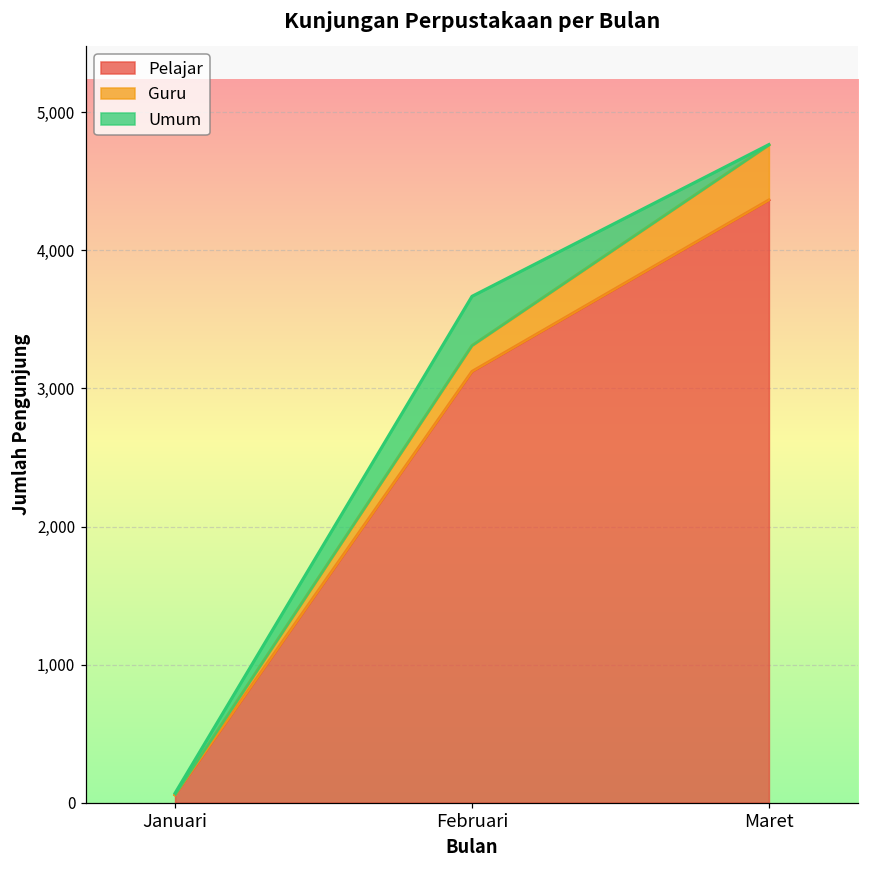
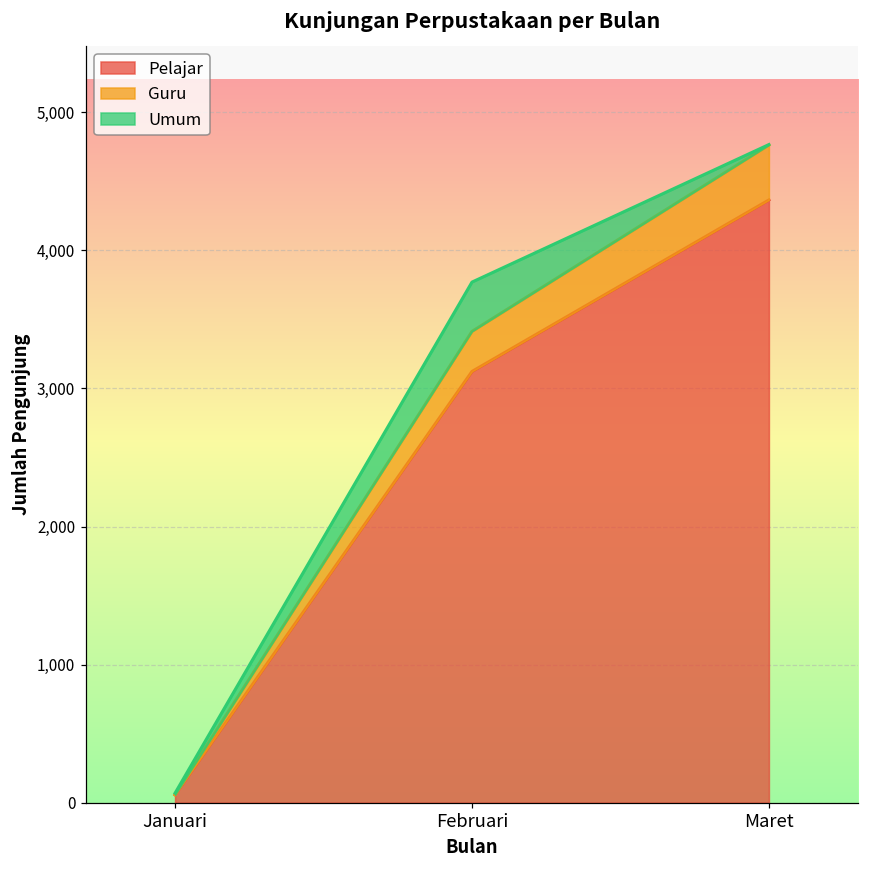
Guru, Februari: 190 -> 290
